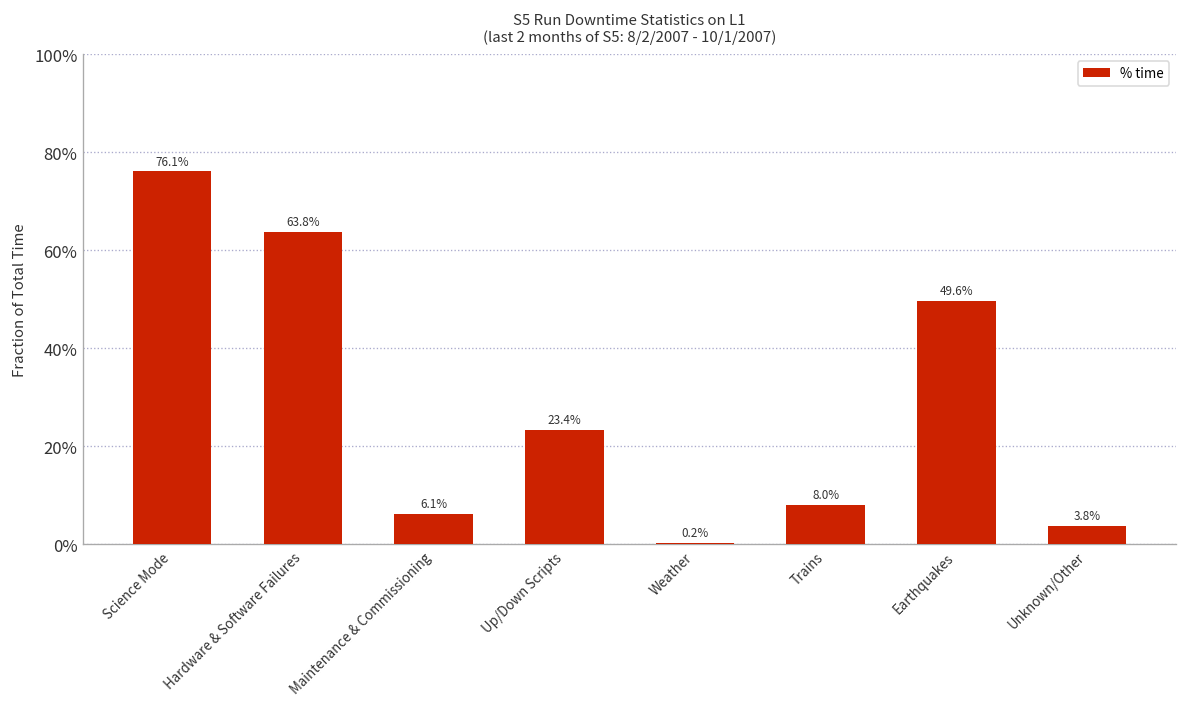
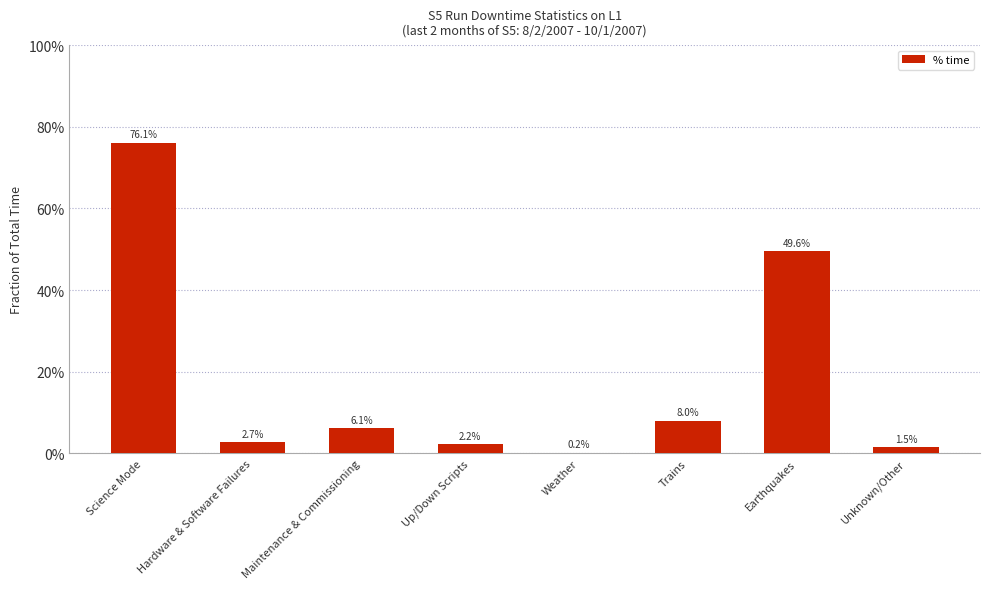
Hardware & Software Failures: 63.8% -> 2.7%
Up/Down Scripts: 23.4% -> 2.2%
Unknown/Other: 3.8% -> 1.5%
